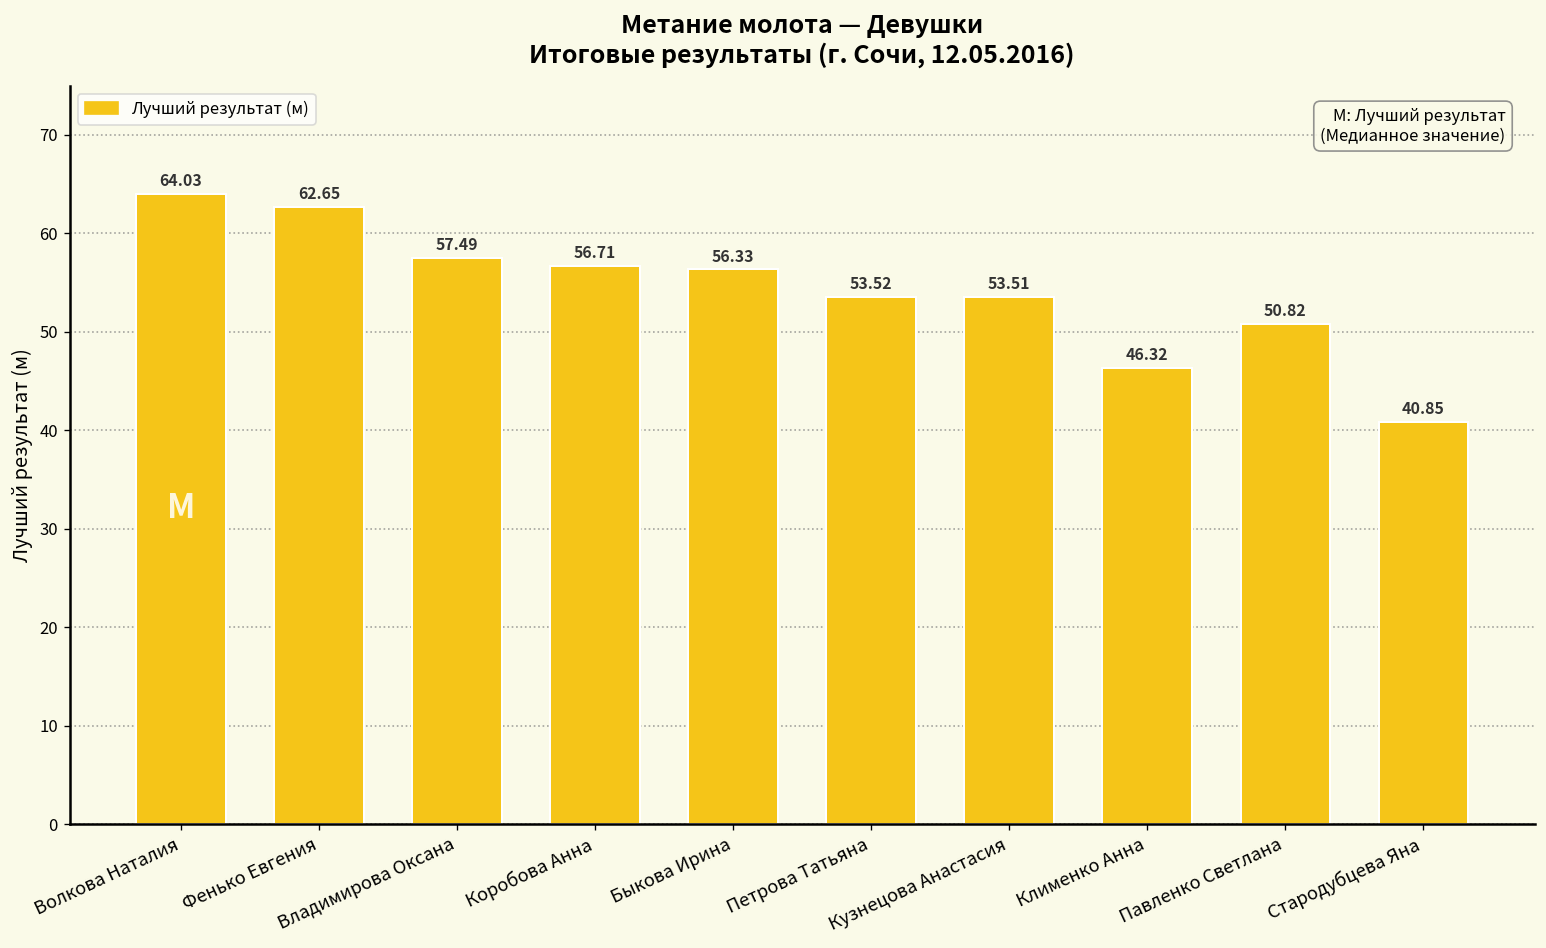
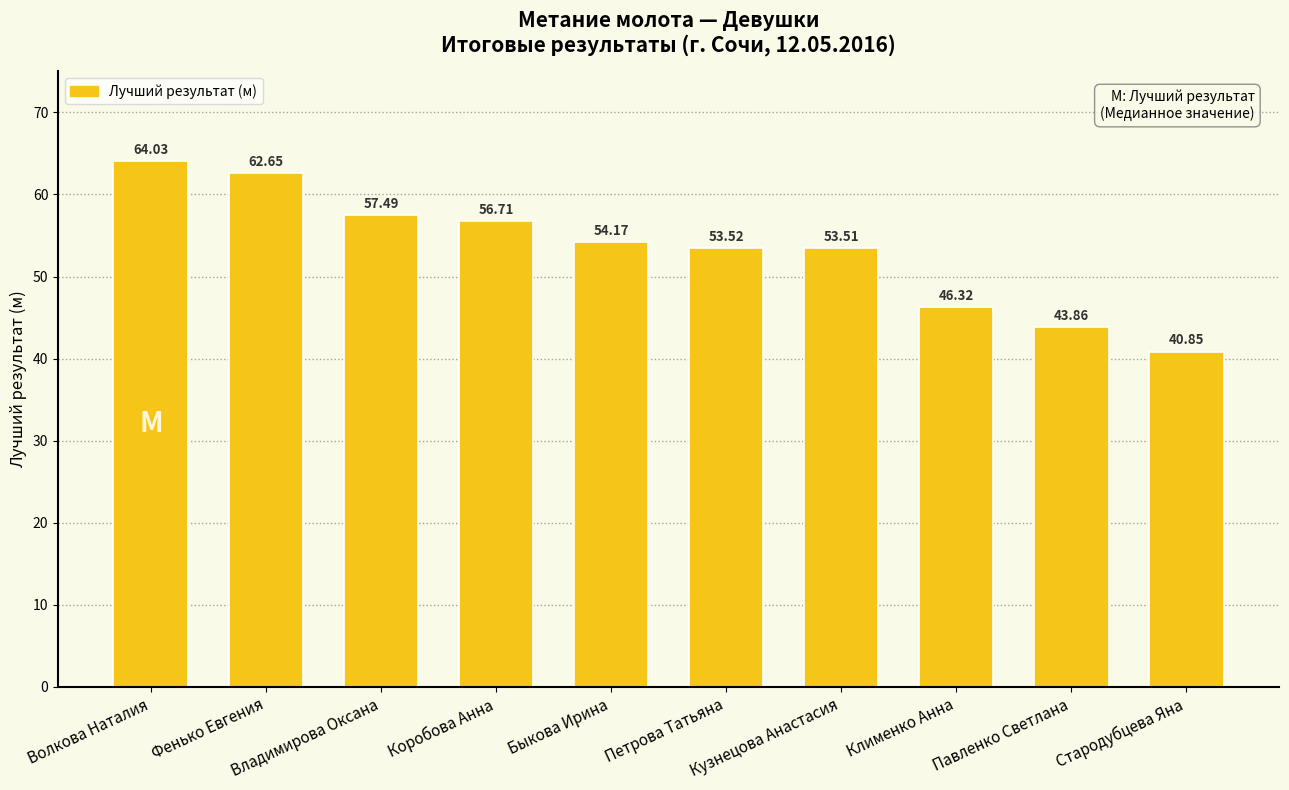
Быкова Ирина: 56.33 -> 54.17
Павленко Светлана: 50.82 -> 43.86
